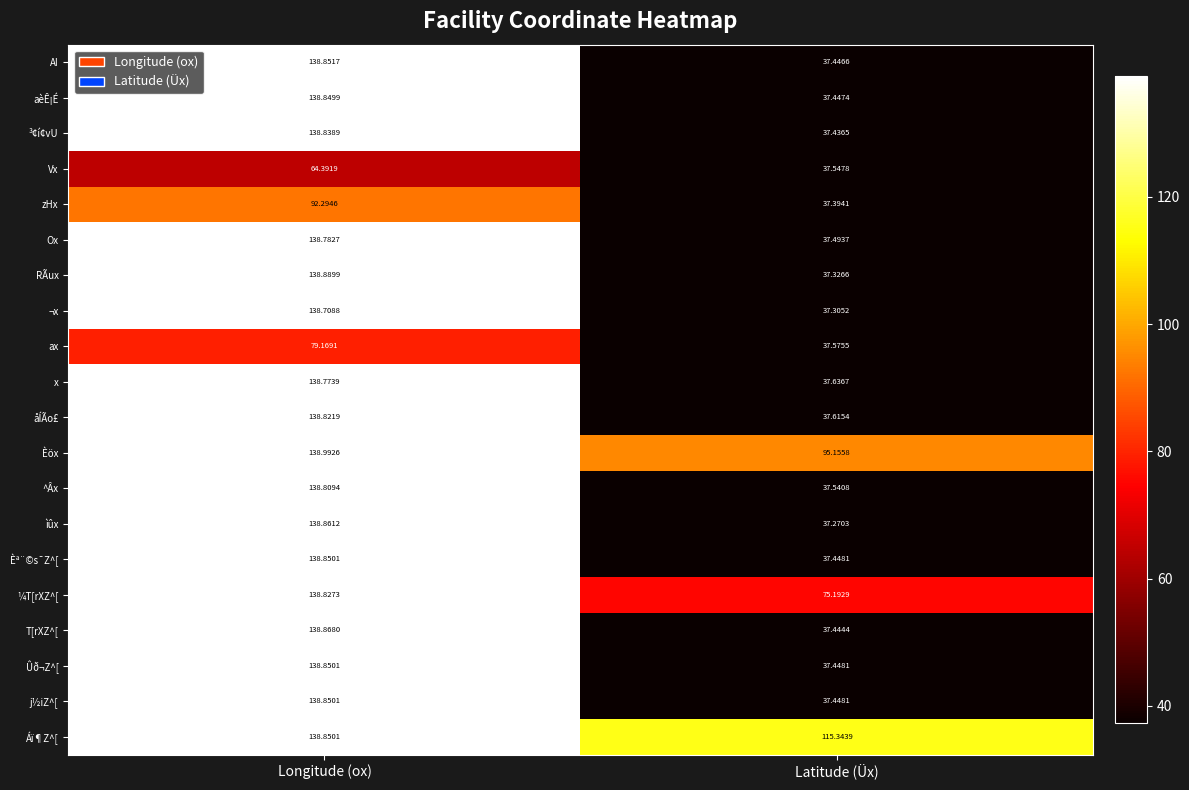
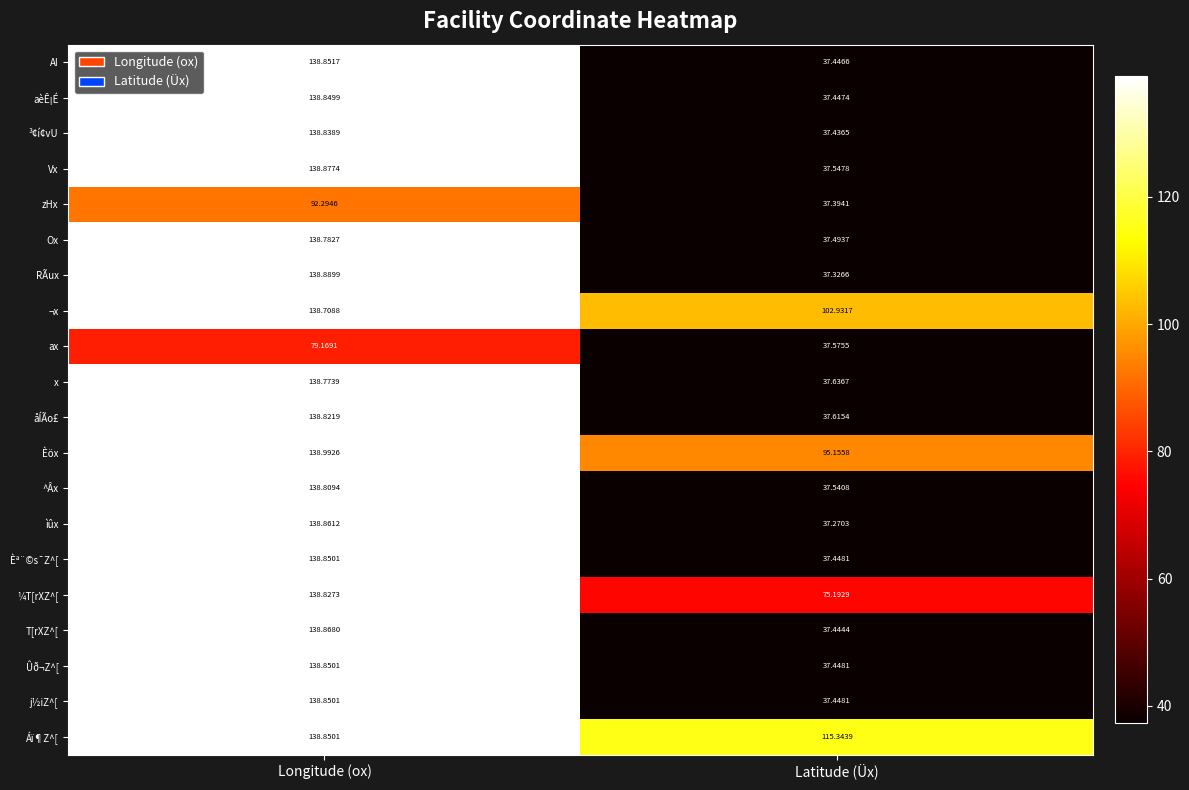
Vx, Longitude (ox): 64.3919 -> 138.8774
¬x, Latitude (Üx): 37.3052 -> 102.9317
